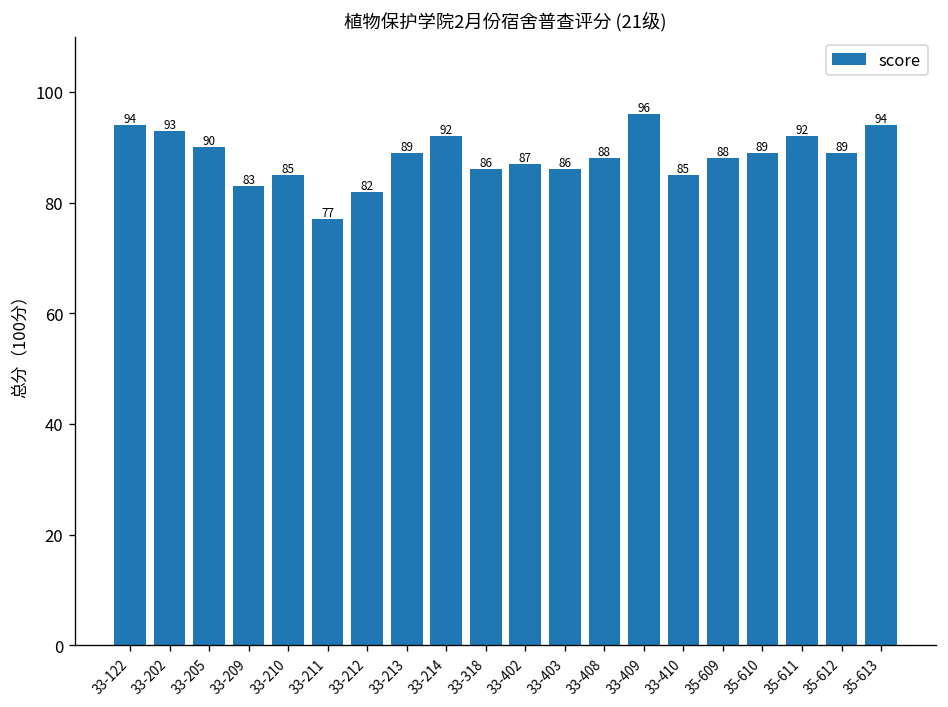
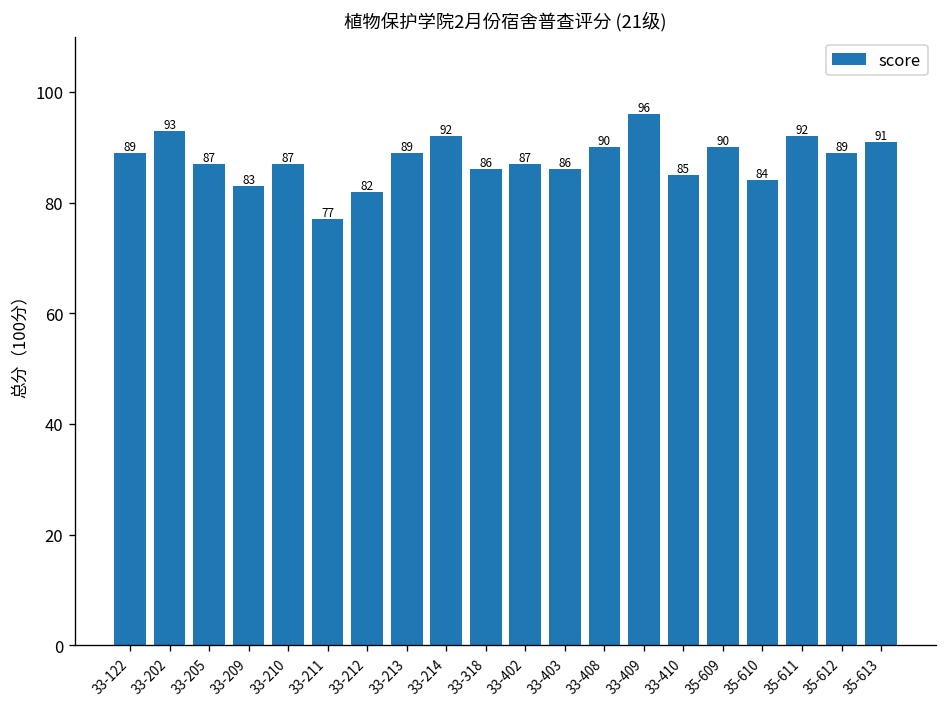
33-122: 94 -> 89
33-205: 90 -> 87
33-210: 85 -> 87
33-408: 88 -> 90
35-609: 88 -> 90
35-610: 89 -> 84
35-613: 94 -> 91
